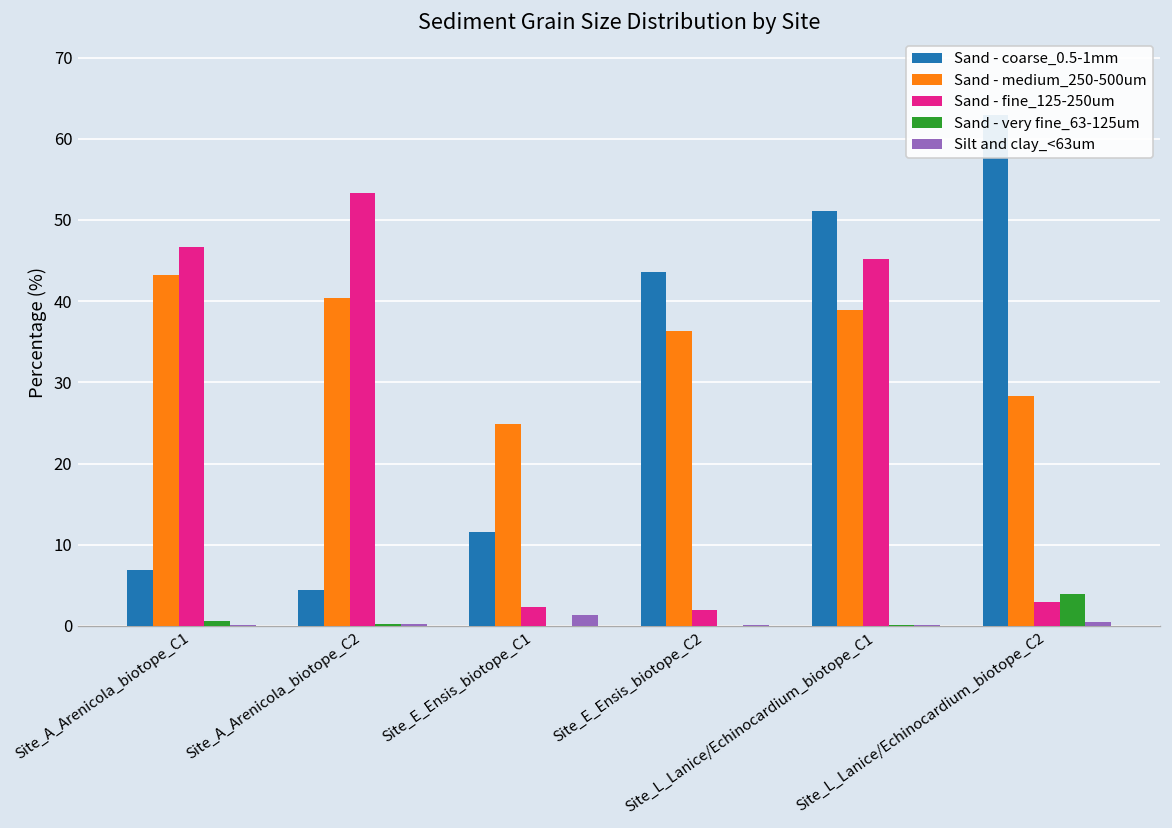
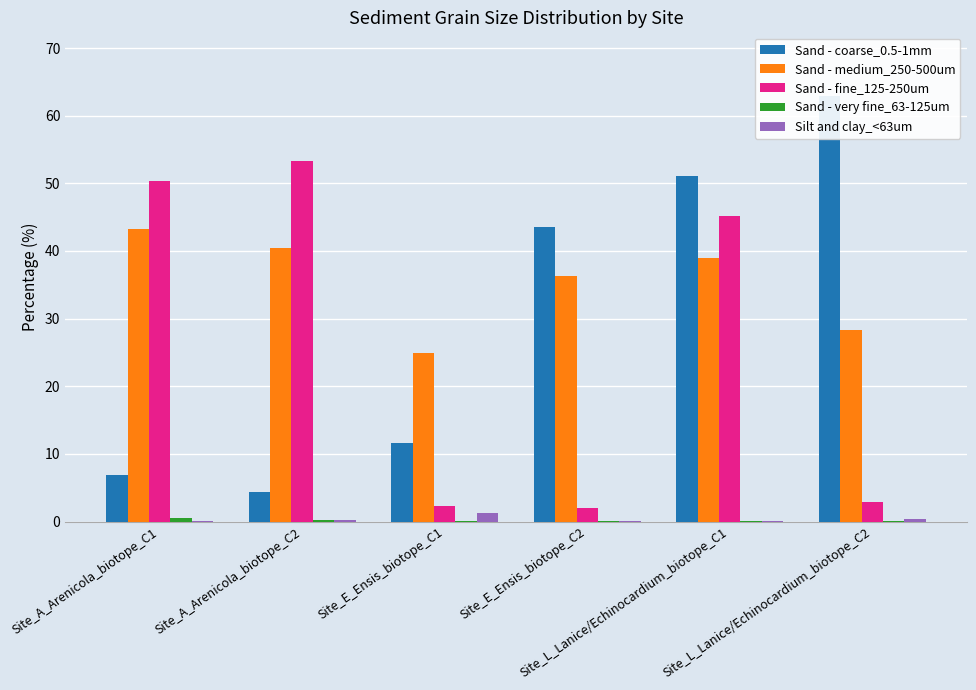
Sand - fine_125-250um, Site_A_Arenicola_biotope_C1: 47 -> 50
Sand - very fine_63-125um, Site_L_Lanice/Echinocardium_biotope_C2: 4 -> 0
